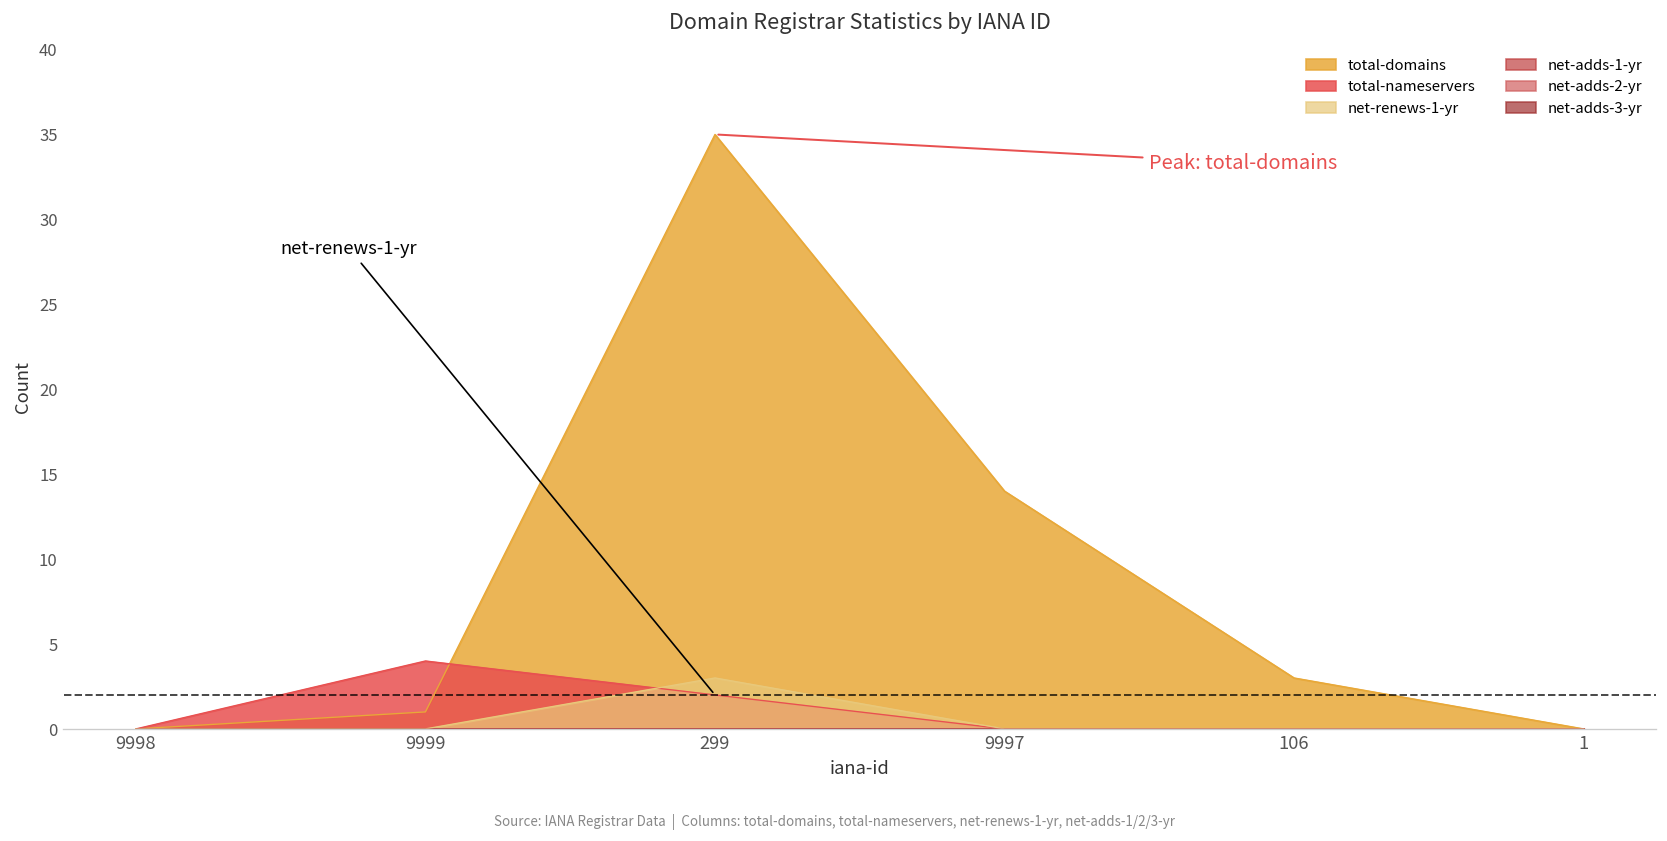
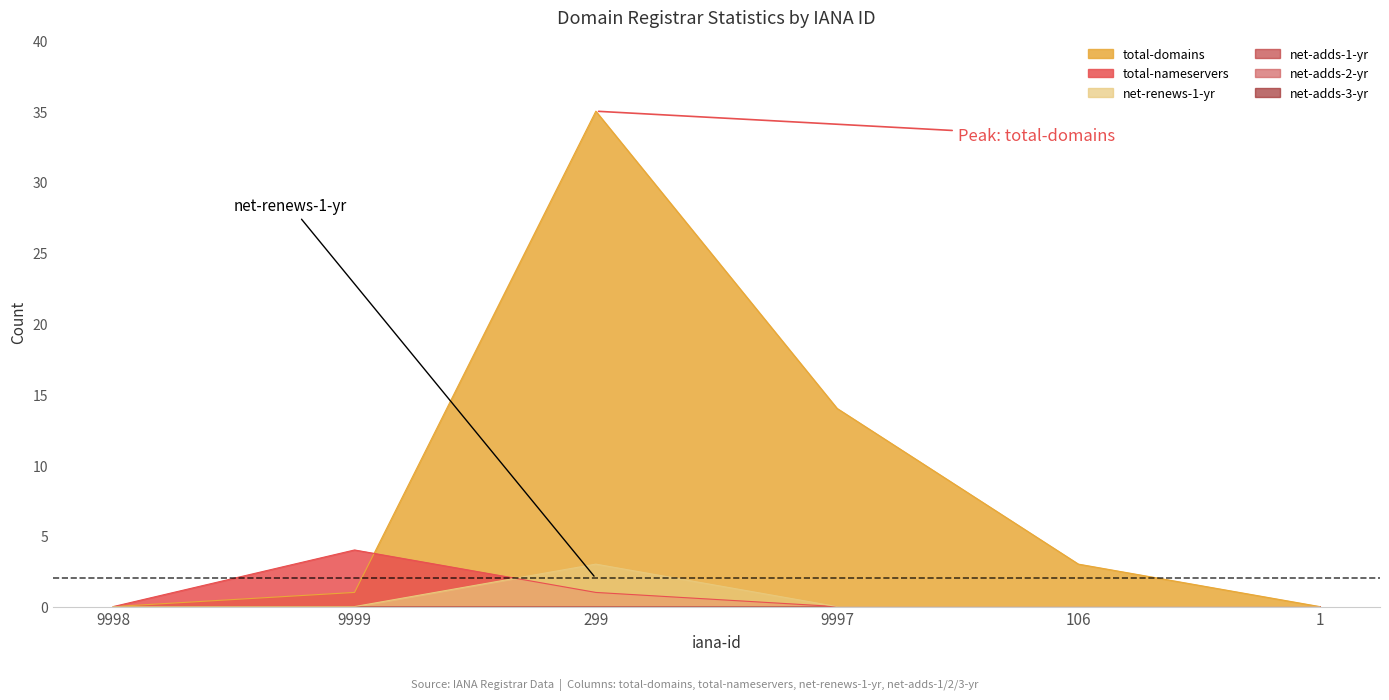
total-nameservers, 299: 2 -> 1
